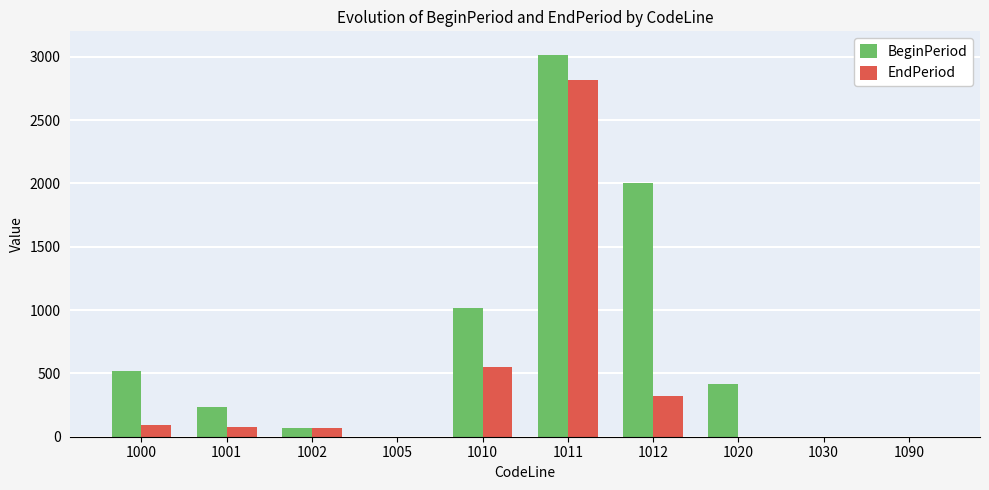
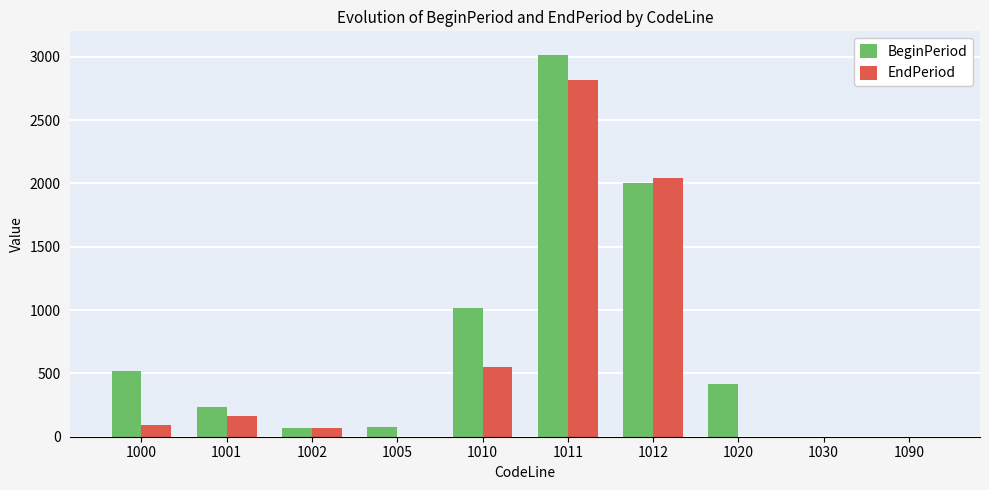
EndPeriod, 1001: 80 -> 160
BeginPeriod, 1005: 0 -> 80
EndPeriod, 1012: 320 -> 2040
